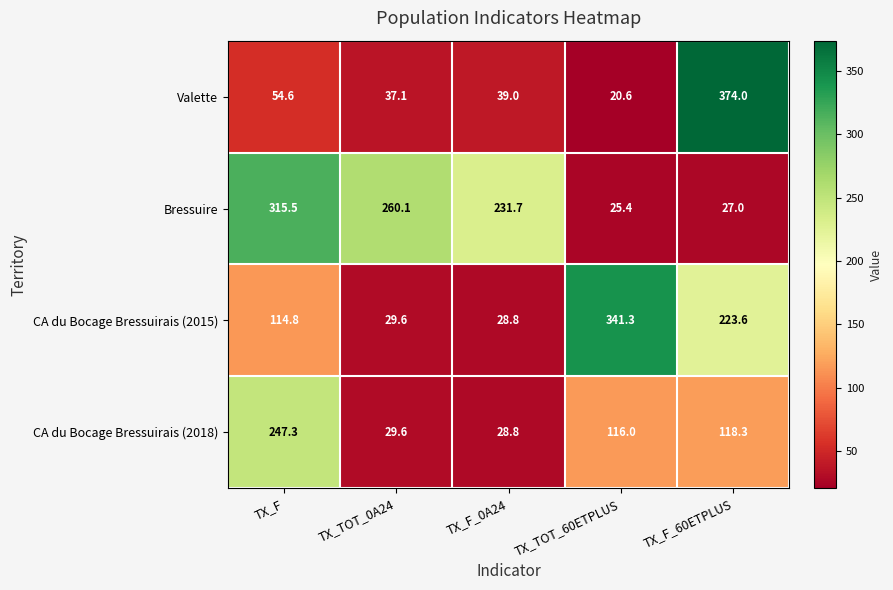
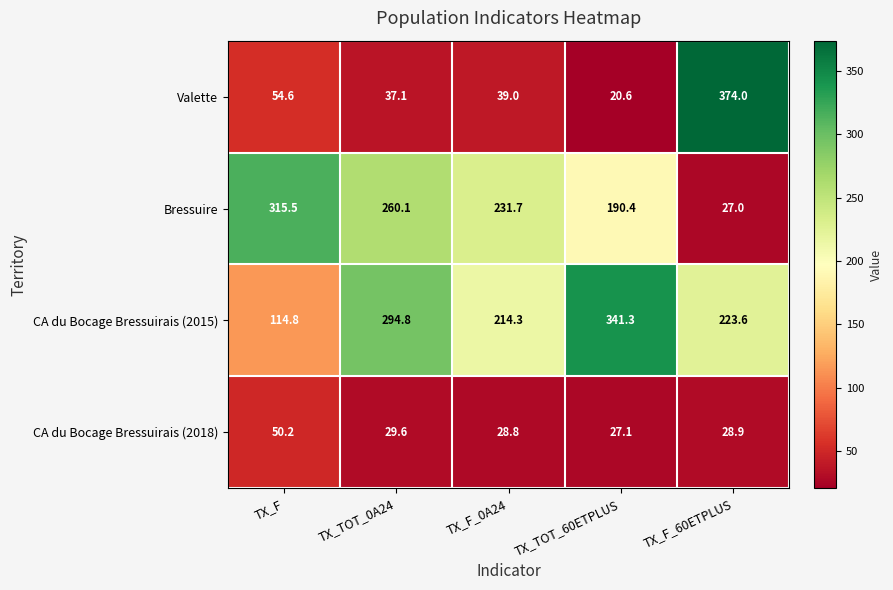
Bressuire, TX_TOT_60ETPLUS: 25.4 -> 190.4
CA du Bocage Bressuirais (2015), TX_TOT_0A24: 29.6 -> 294.8
CA du Bocage Bressuirais (2015), TX_F_0A24: 28.8 -> 214.3
CA du Bocage Bressuirais (2018), TX_F: 247.3 -> 50.2
CA du Bocage Bressuirais (2018), TX_TOT_60ETPLUS: 116.0 -> 27.1
CA du Bocage Bressuirais (2018), TX_F_60ETPLUS: 118.3 -> 28.9
